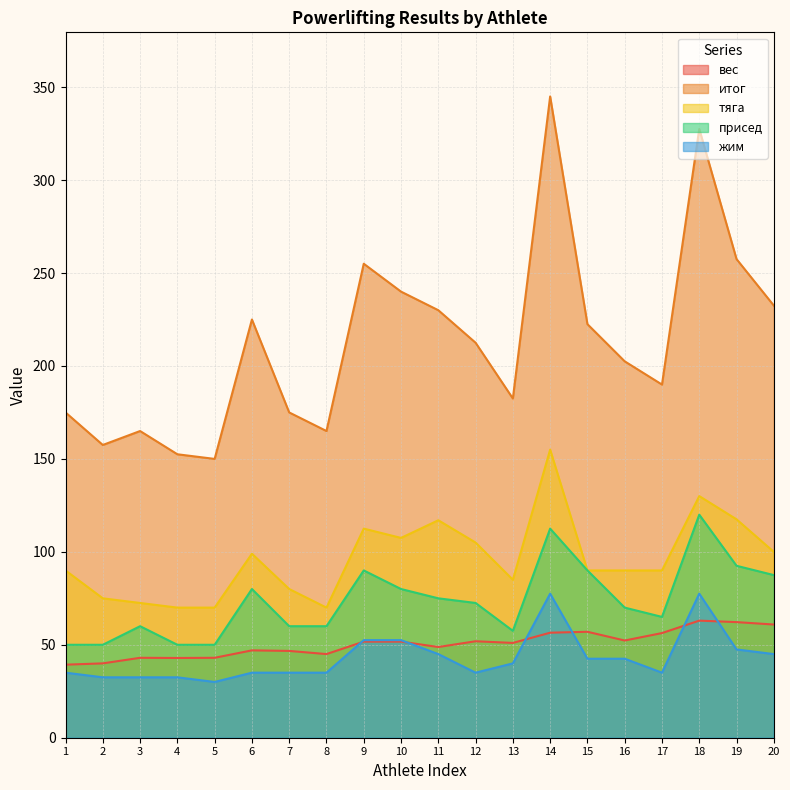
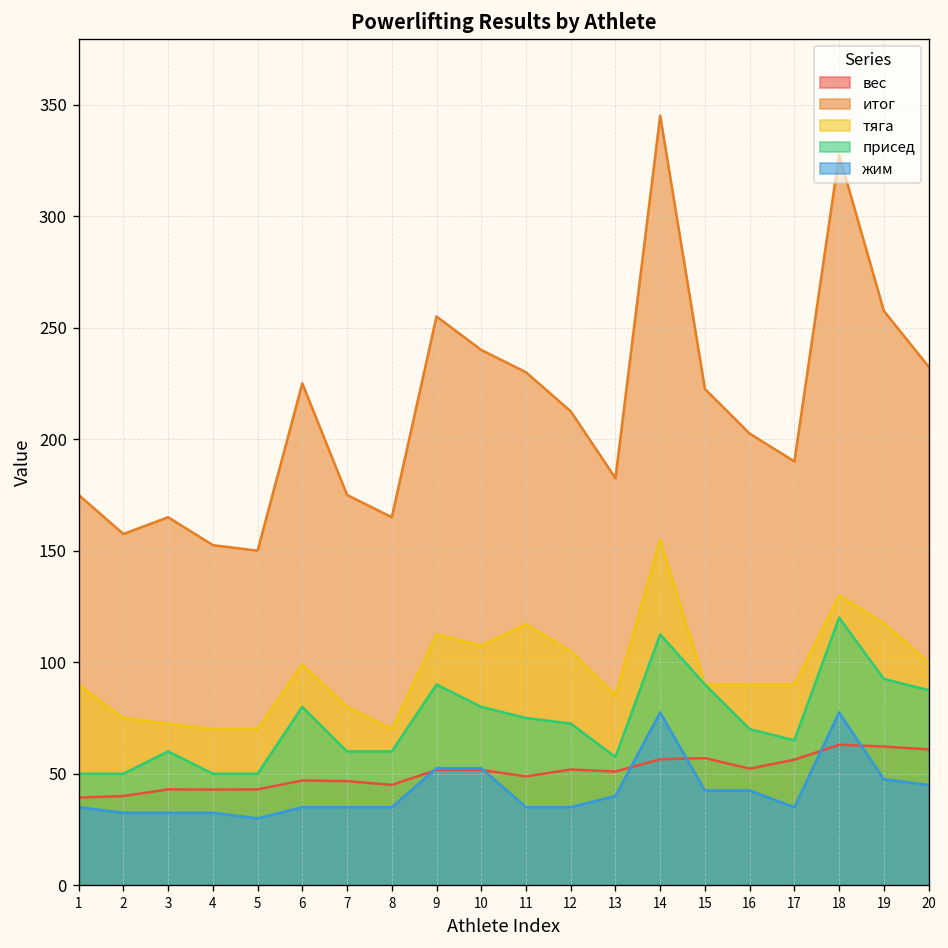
жим, 11: 45 -> 35
